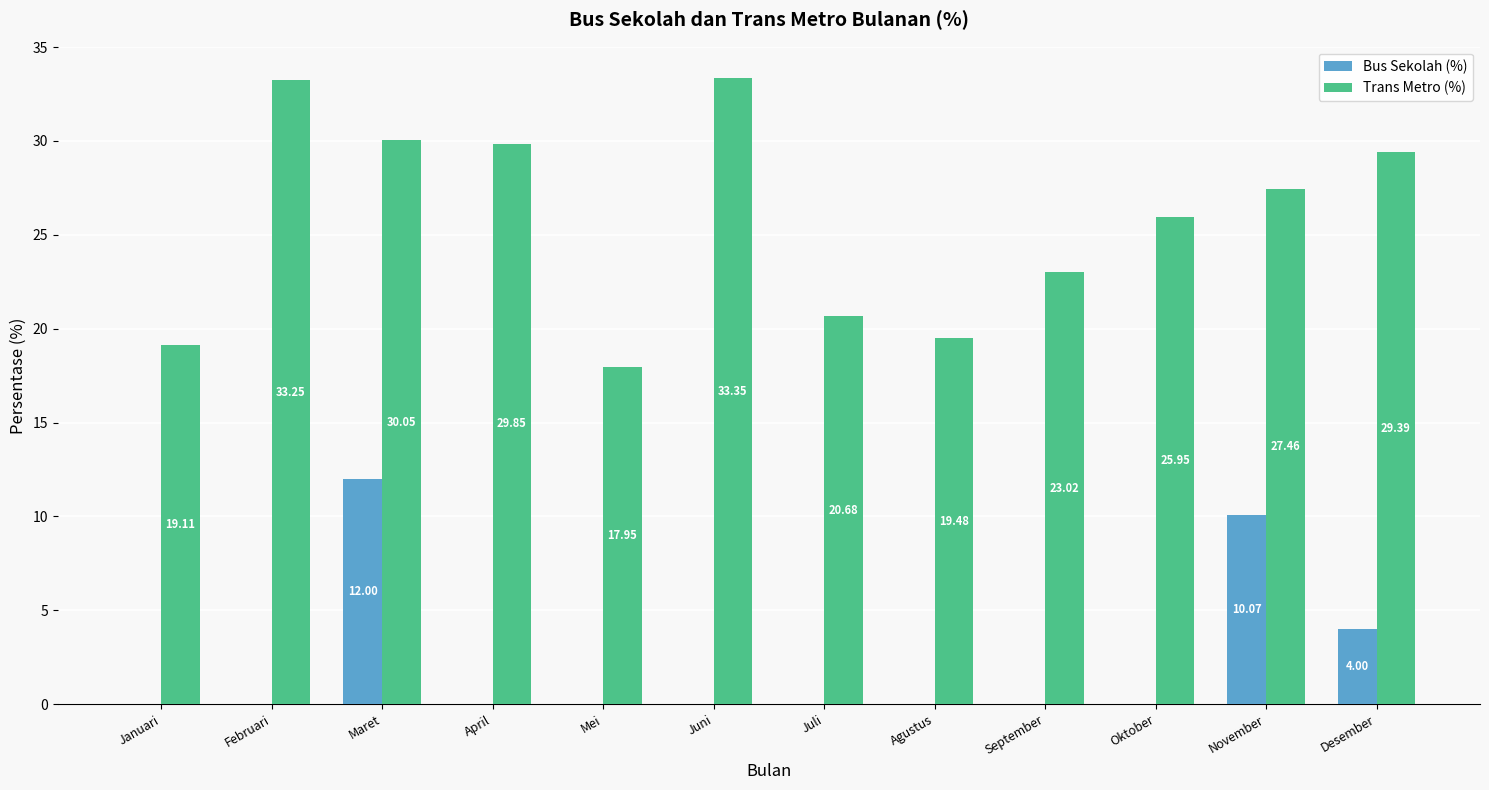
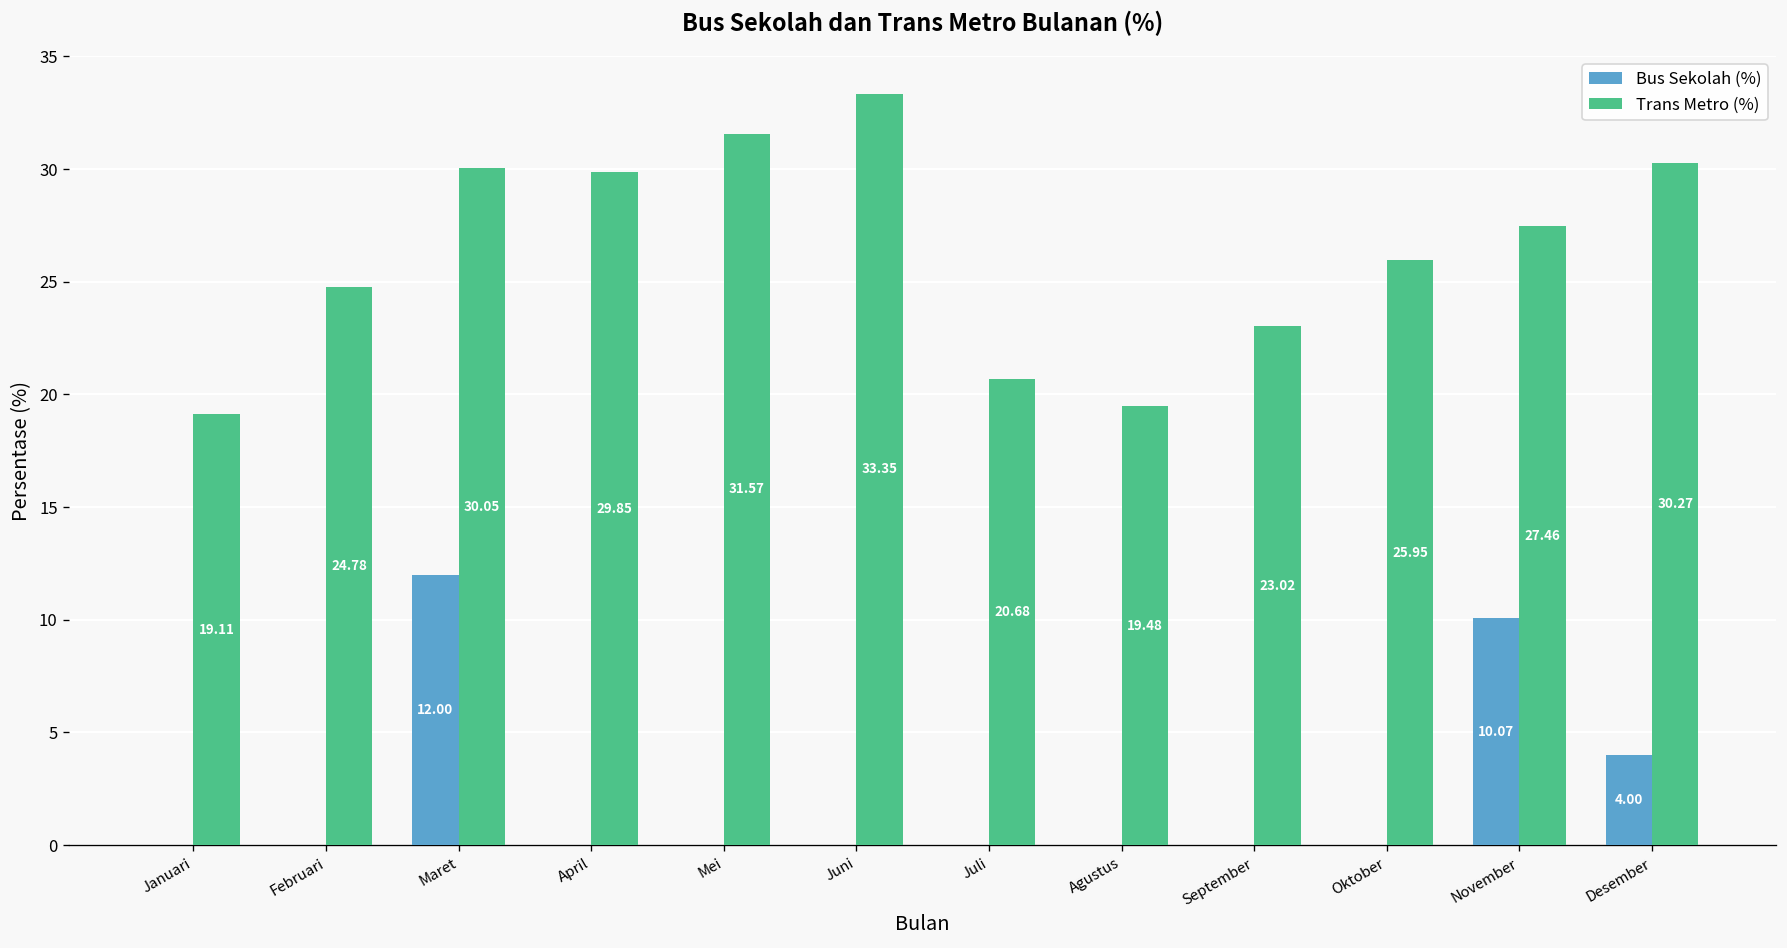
Trans Metro (%), Februari: 33.25 -> 24.78
Trans Metro (%), Mei: 17.95 -> 31.57
Trans Metro (%), Desember: 29.39 -> 30.27
